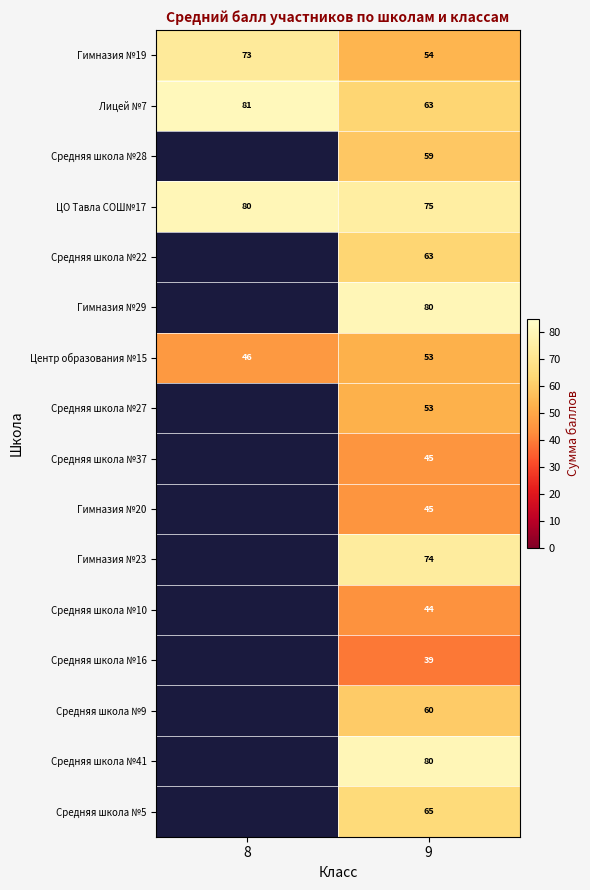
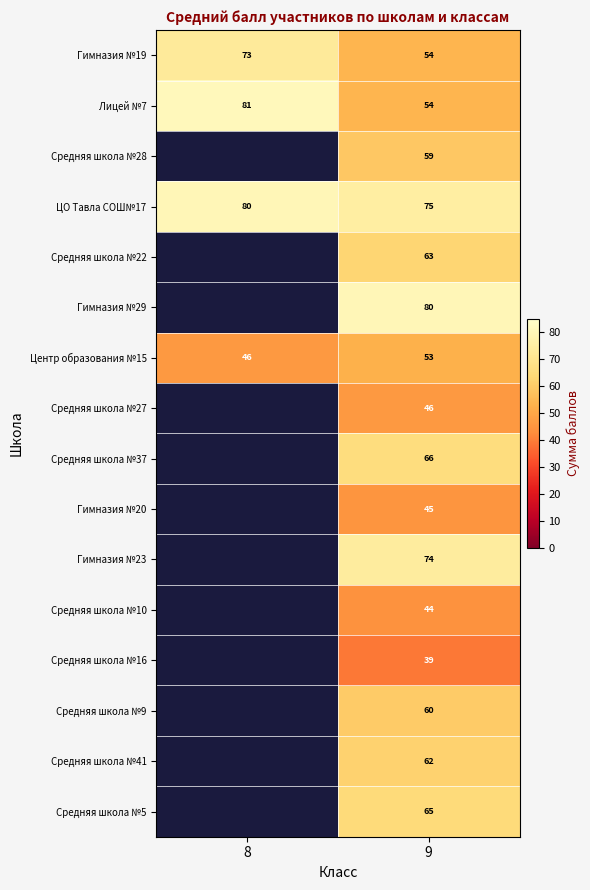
Лицей №7, 9: 63 -> 54
Средняя школа №27, 9: 53 -> 46
Средняя школа №37, 9: 45 -> 66
Средняя школа №41, 9: 80 -> 62
